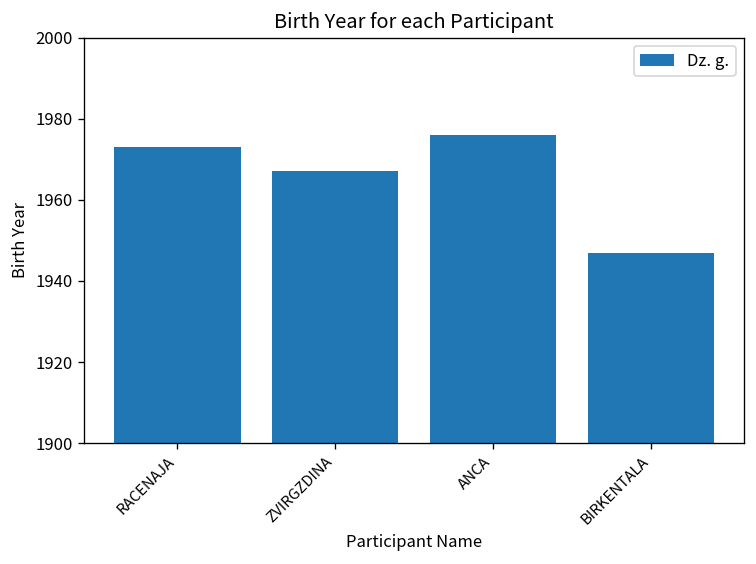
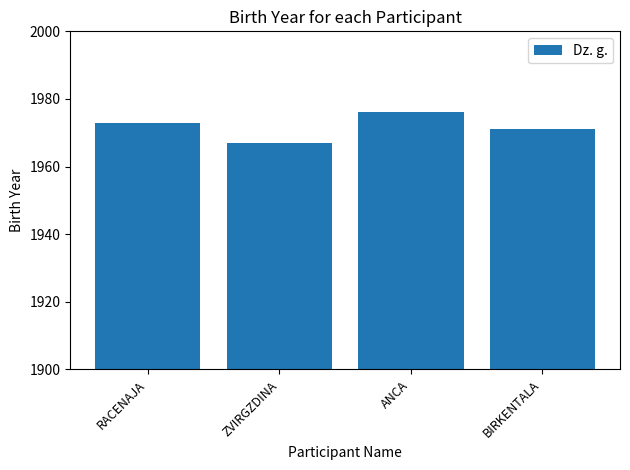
BIRKENTALA: 1947 -> 1971
